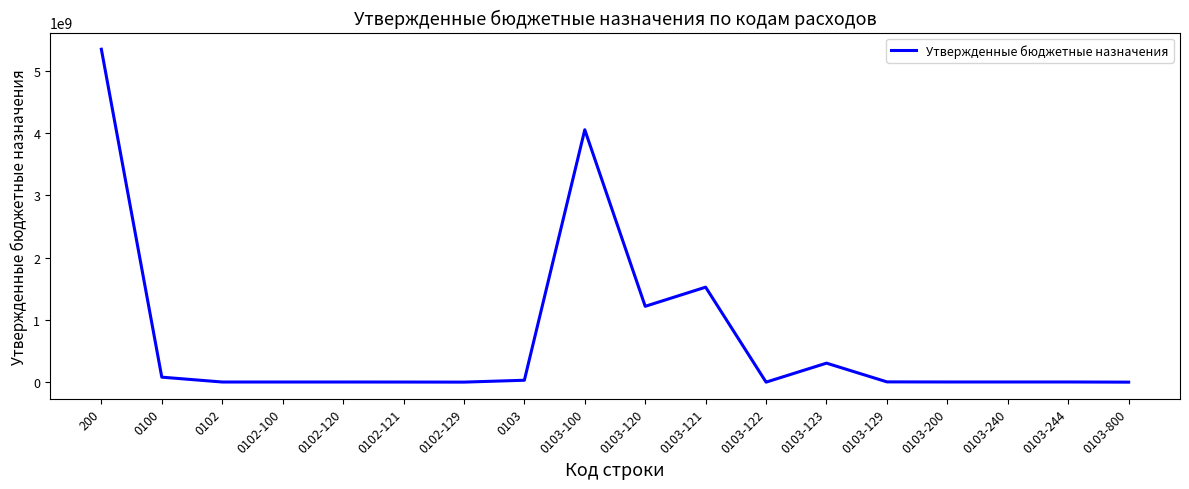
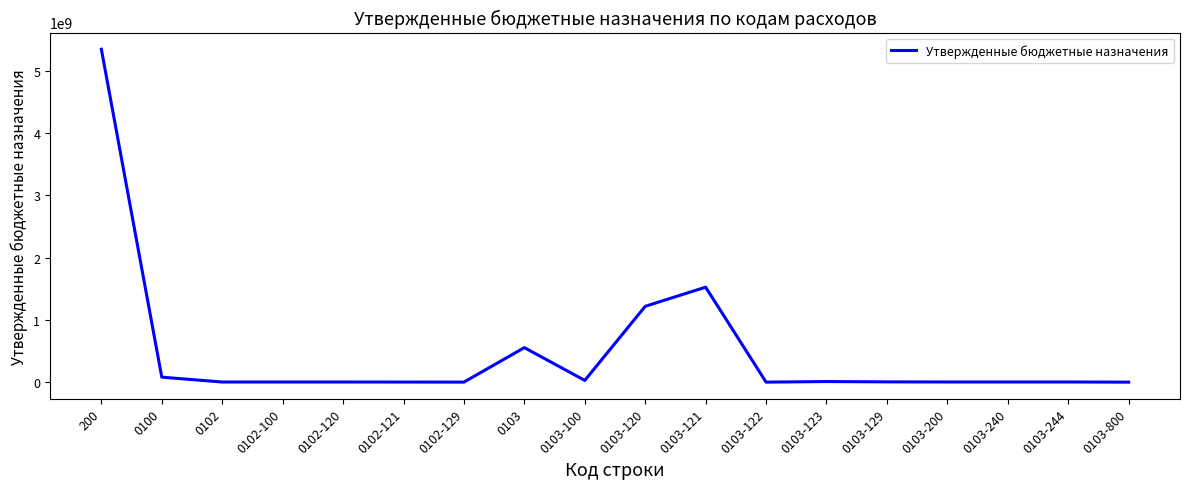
0103: 0 -> 600000000
0103-100: 4100000000 -> 0
0103-123: 300000000 -> 0
